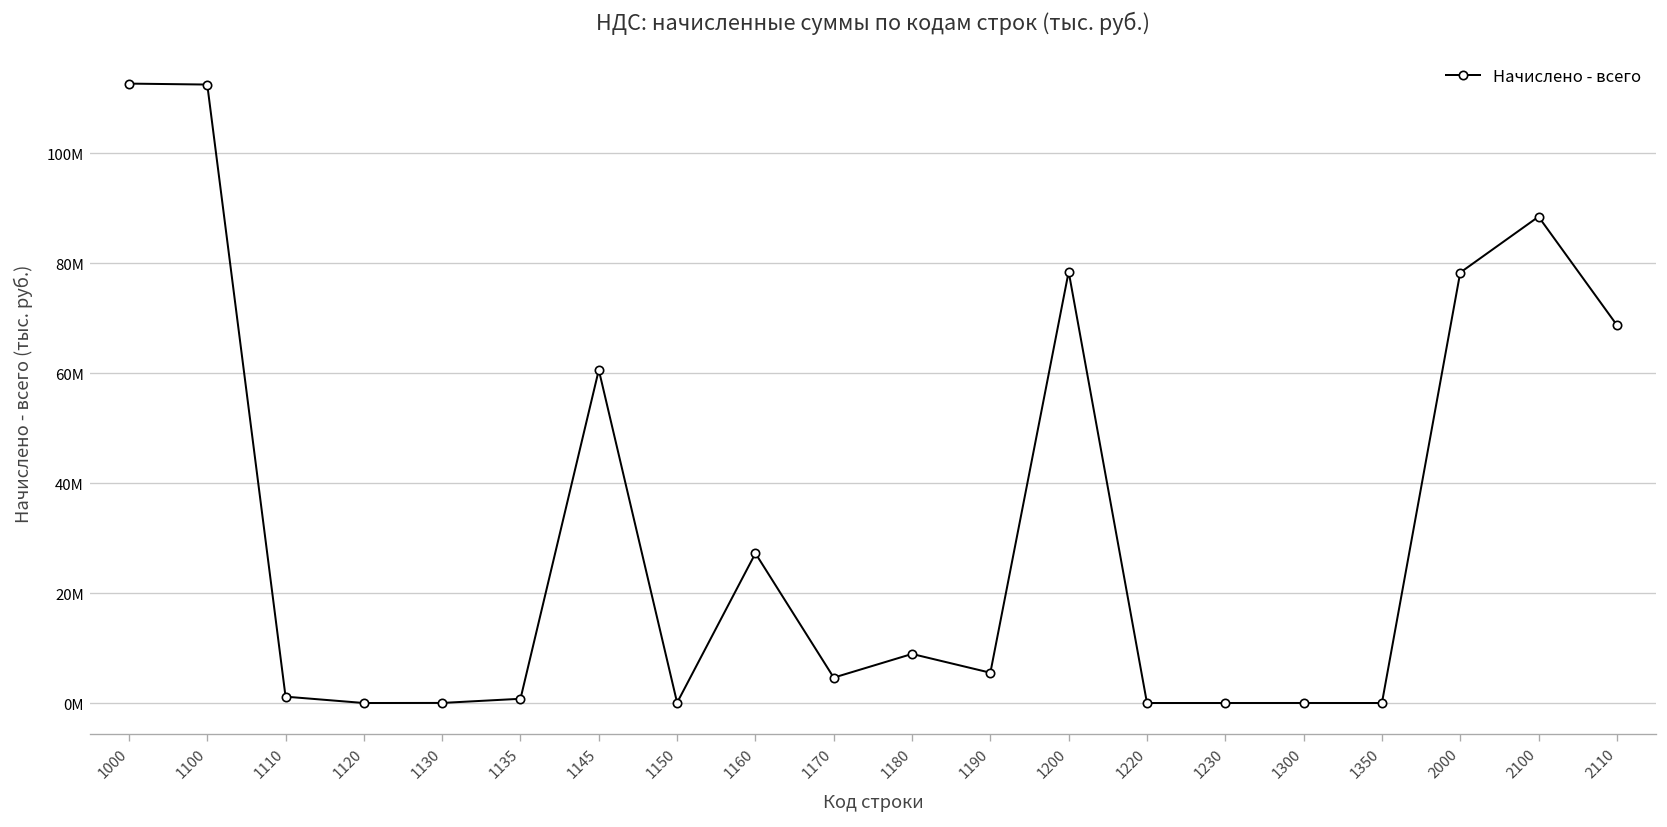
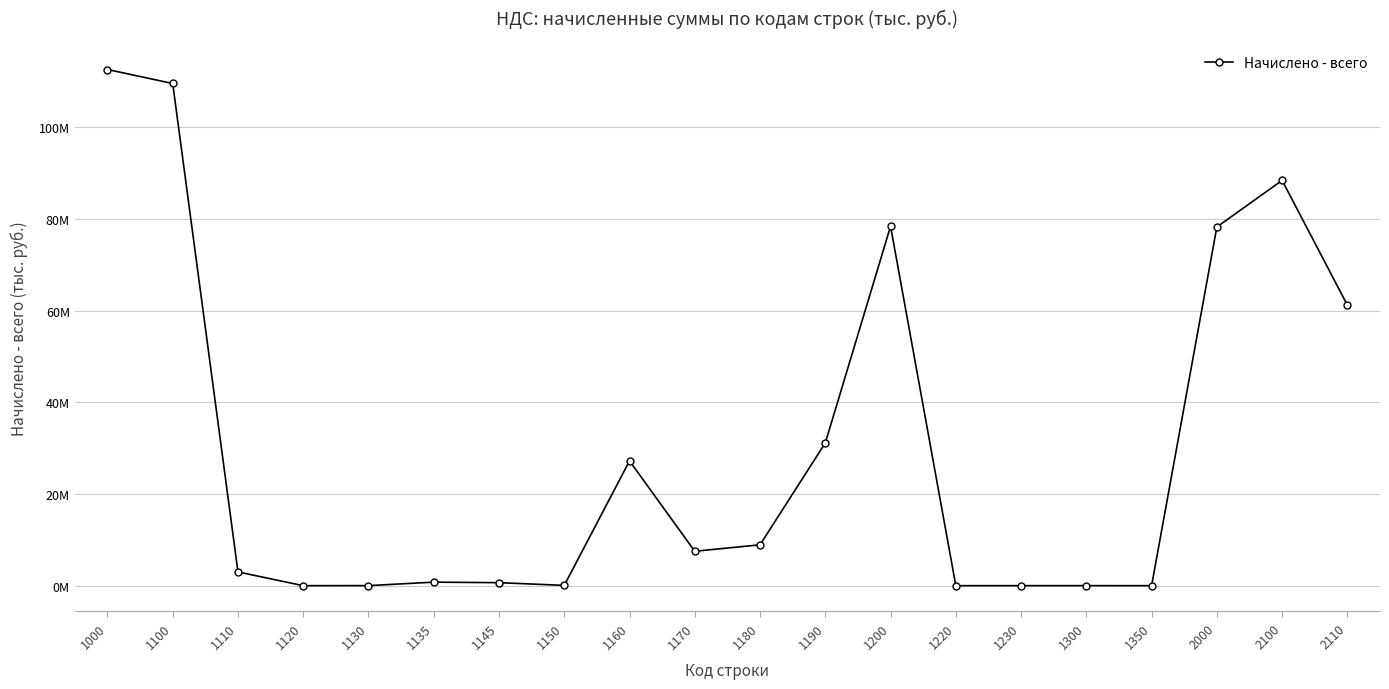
1100: 112000000 -> 110000000
1110: 1000000 -> 3000000
1145: 61000000 -> 1000000
1170: 5000000 -> 8000000
1190: 6000000 -> 31000000
2110: 69000000 -> 61000000
